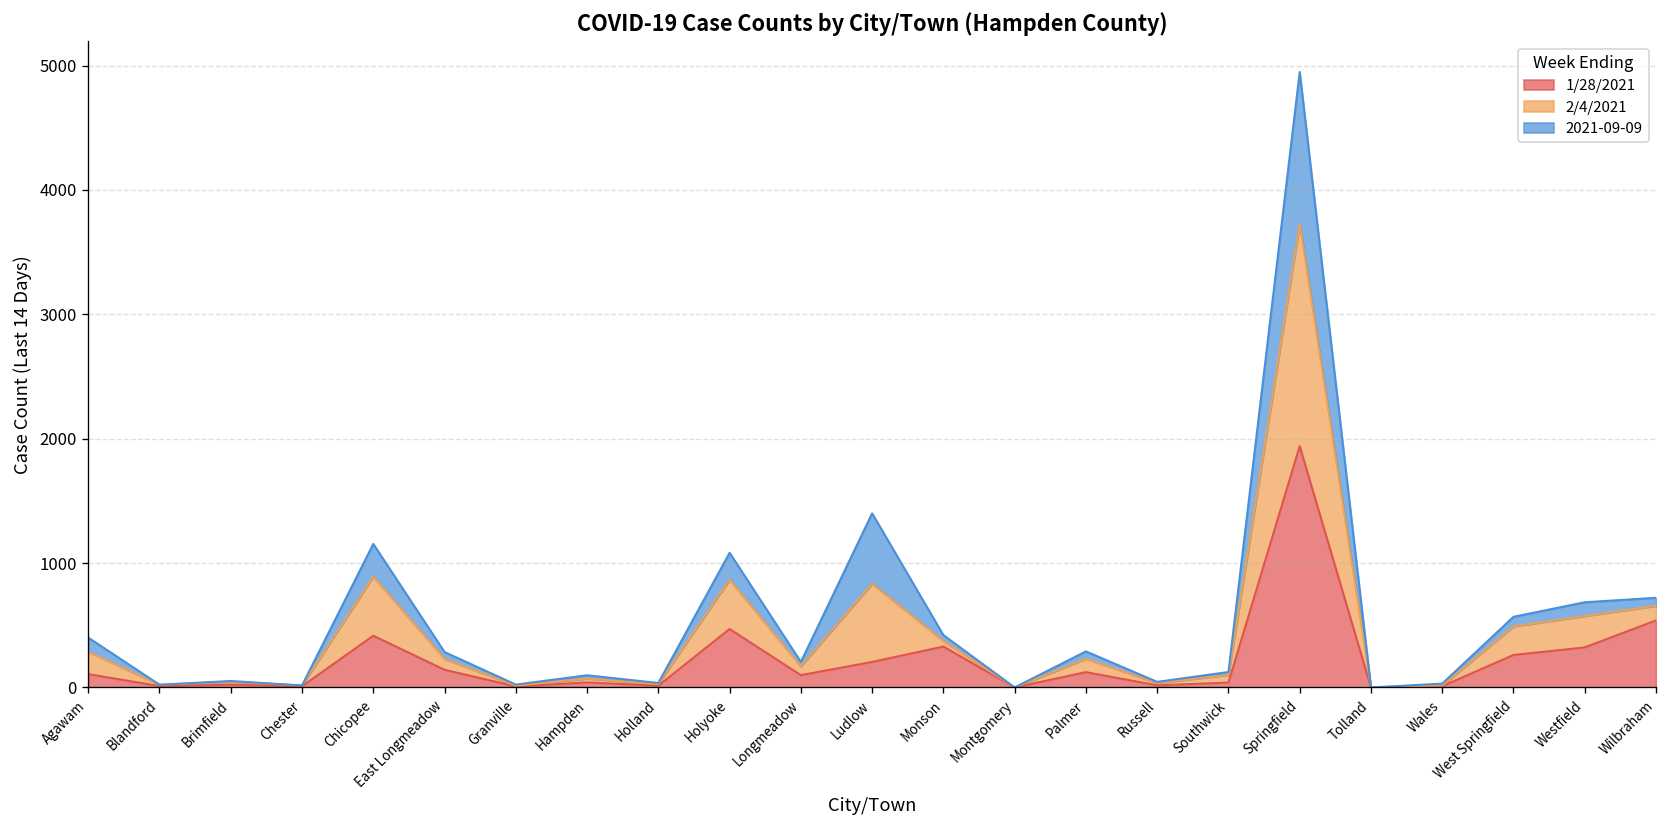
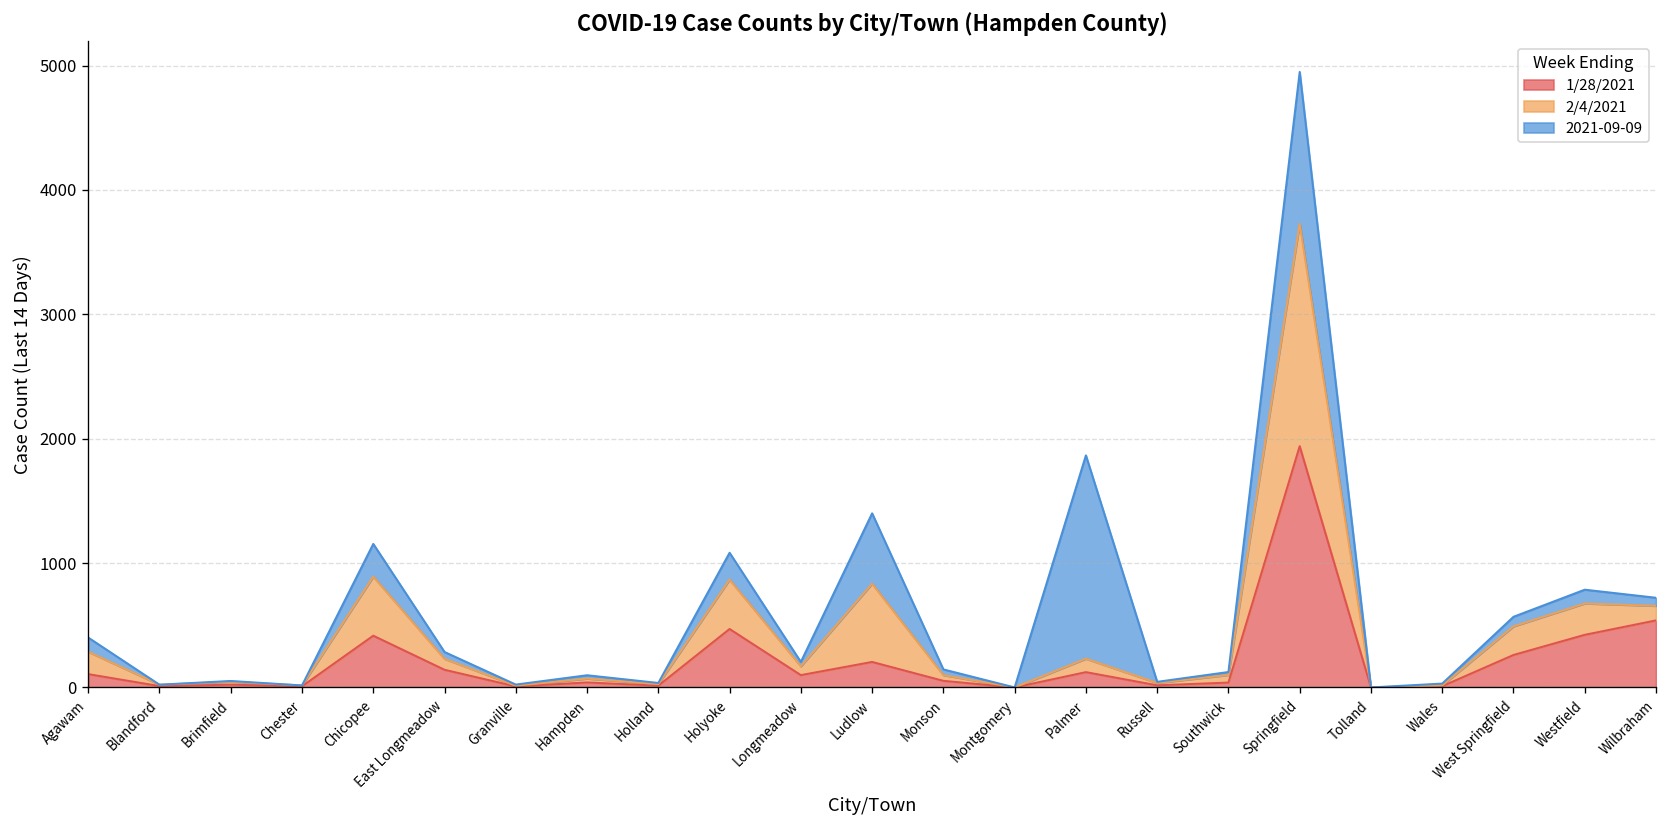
1/28/2021, Monson: 330 -> 50
2021-09-09, Palmer: 60 -> 1640
1/28/2021, Westfield: 320 -> 420
